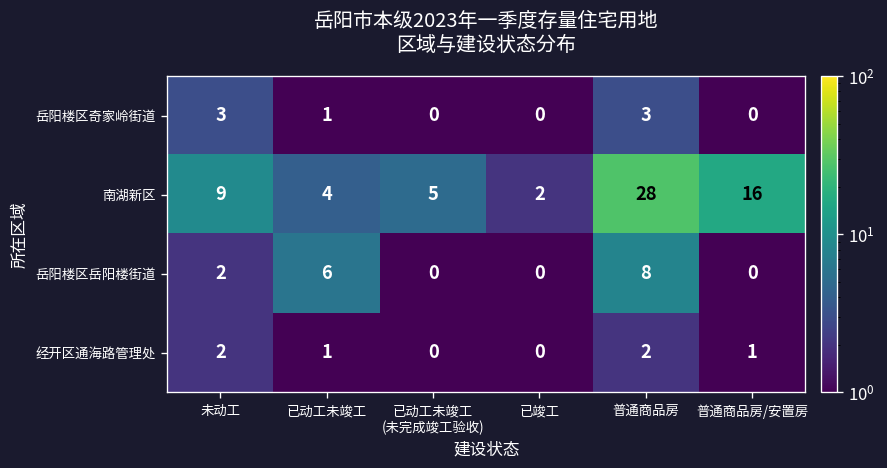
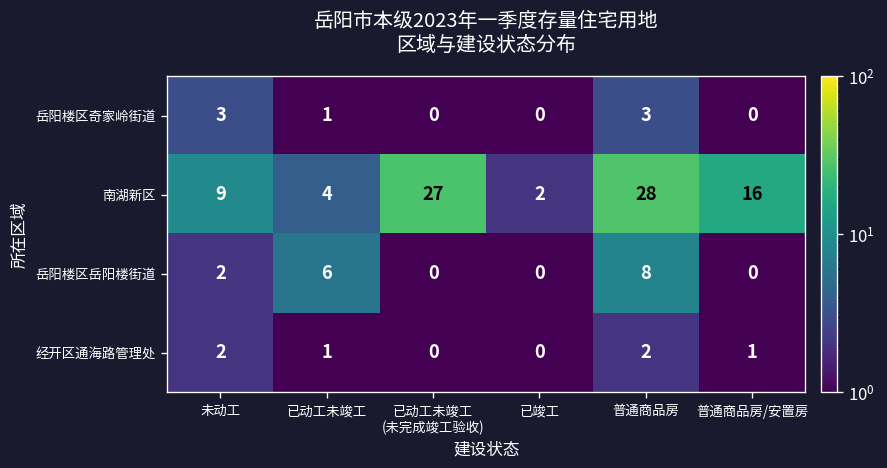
南湖新区, 已动工未竣工 (未完成竣工验收): 5 -> 27
